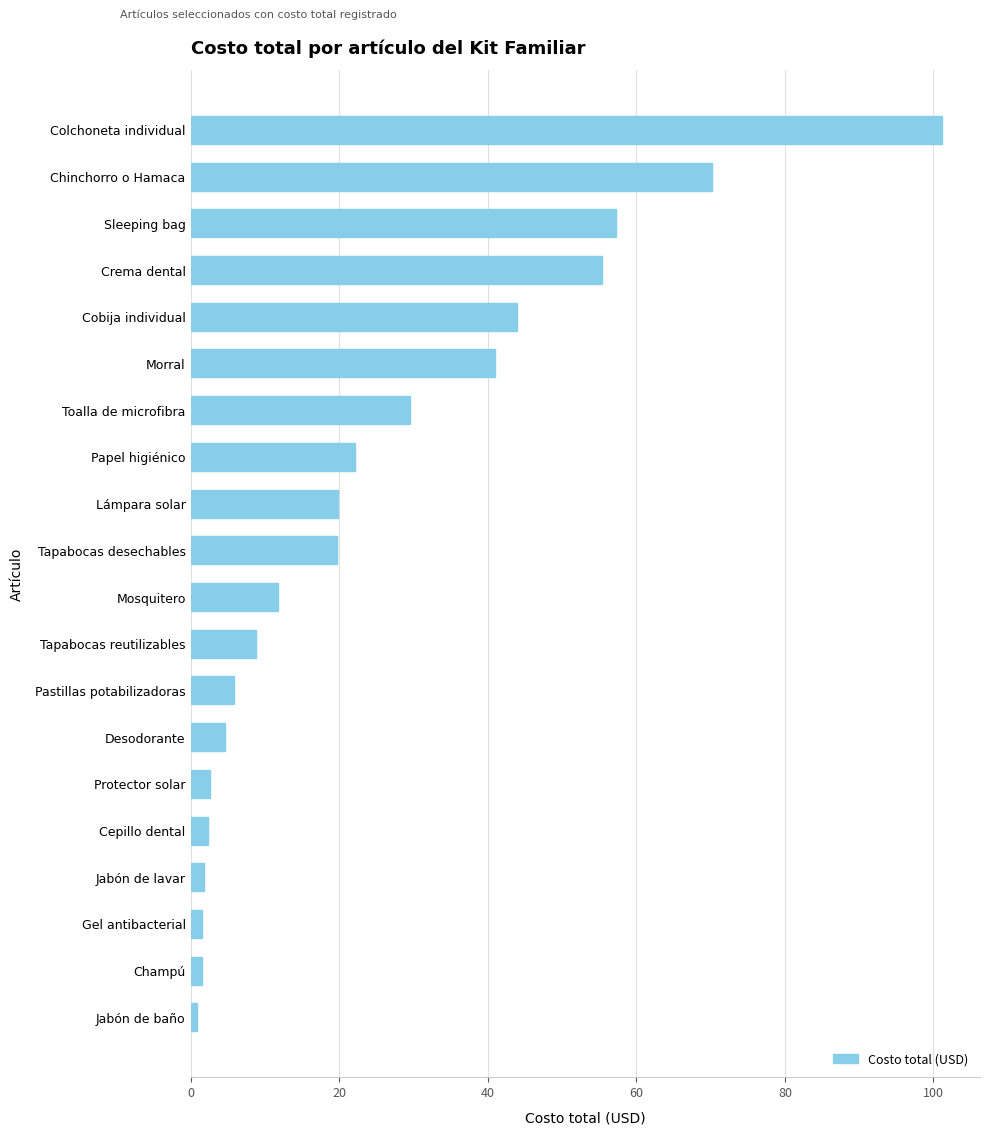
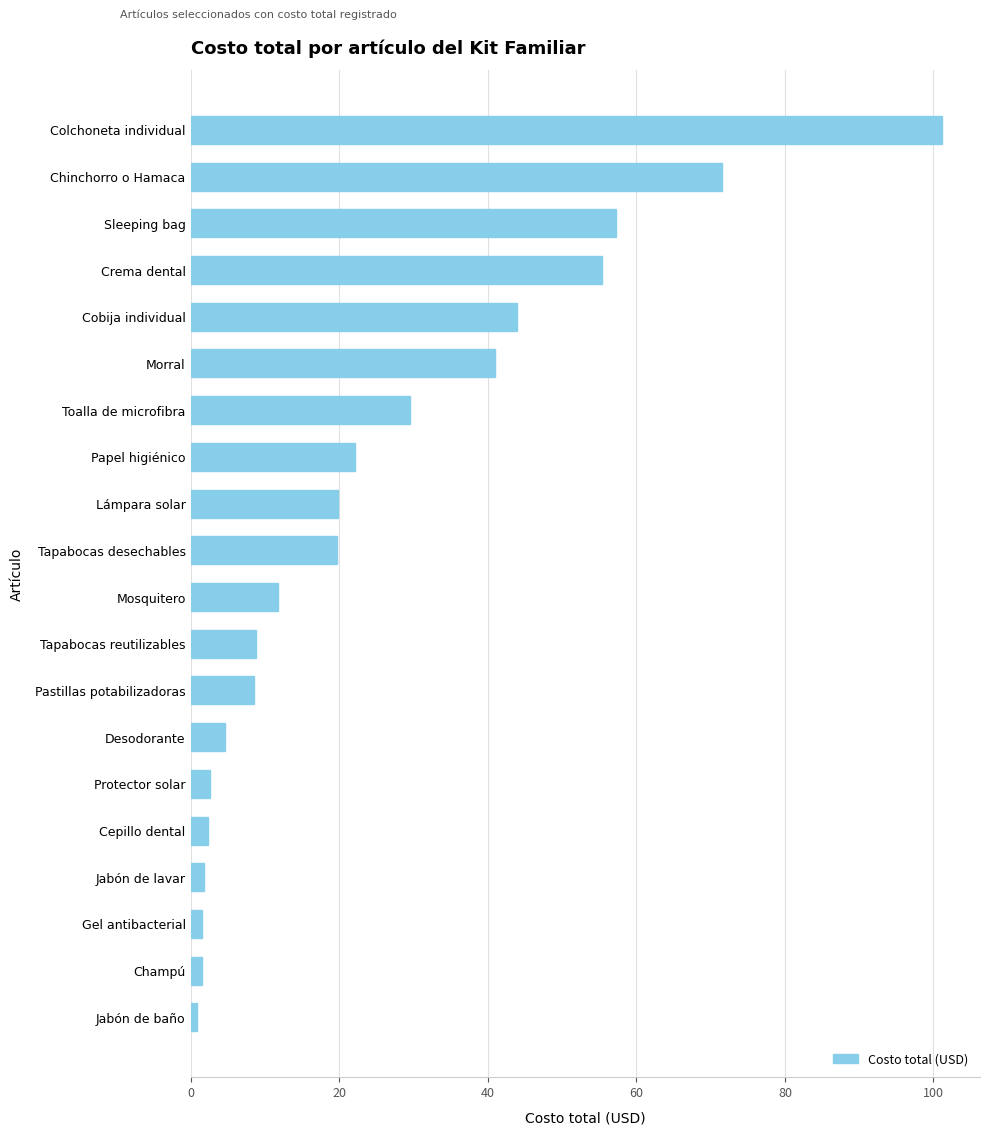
Chinchorro o Hamaca: 70 -> 72
Pastillas potabilizadoras: 6 -> 9
